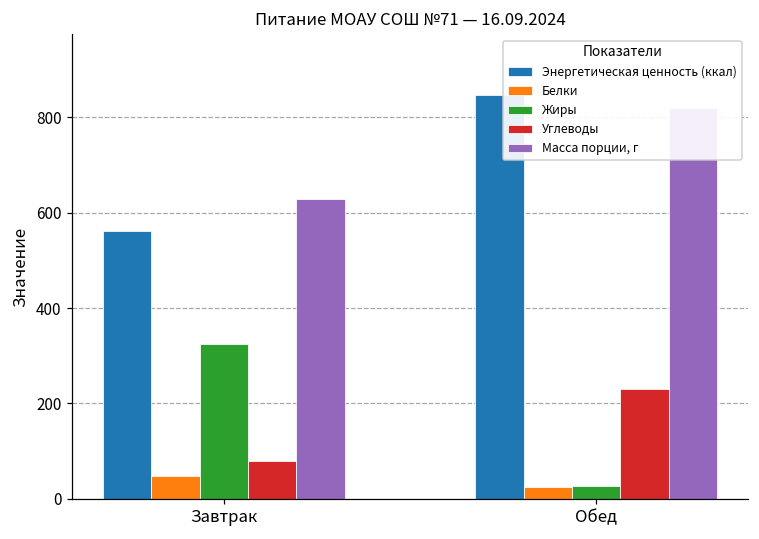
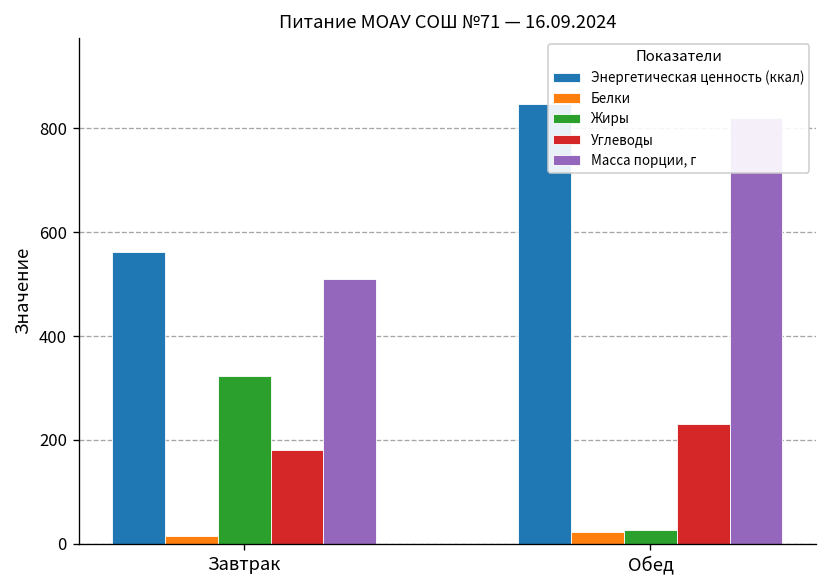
Белки, Завтрак: 50 -> 20
Углеводы, Завтрак: 80 -> 180
Масса порции, г, Завтрак: 630 -> 510
